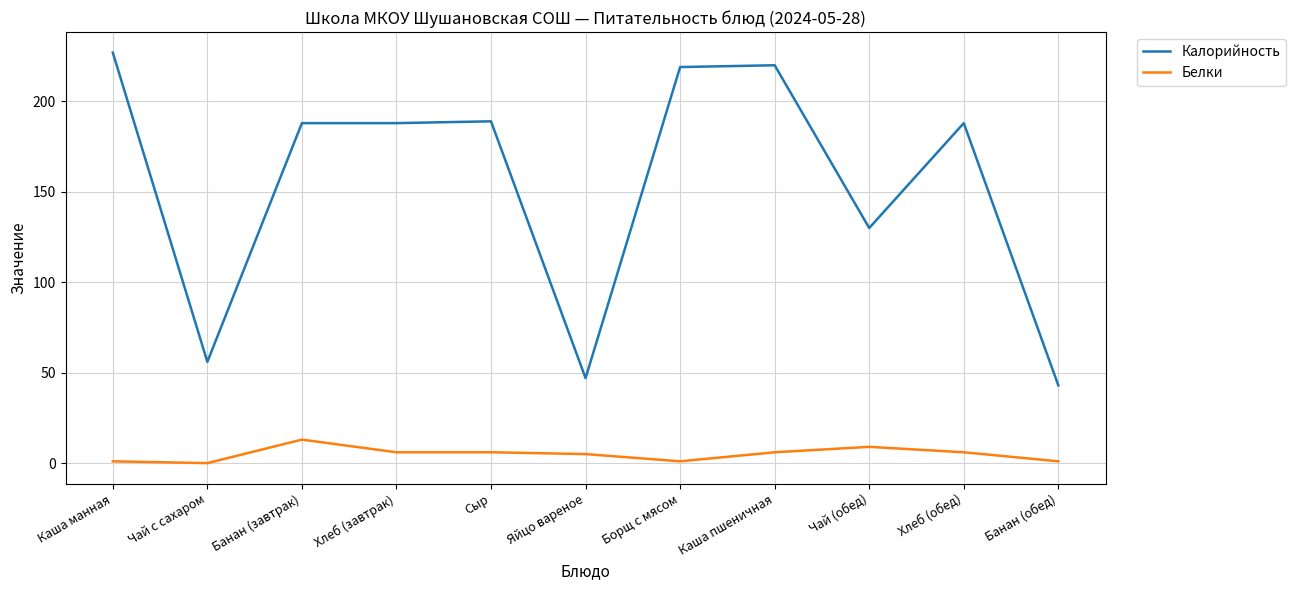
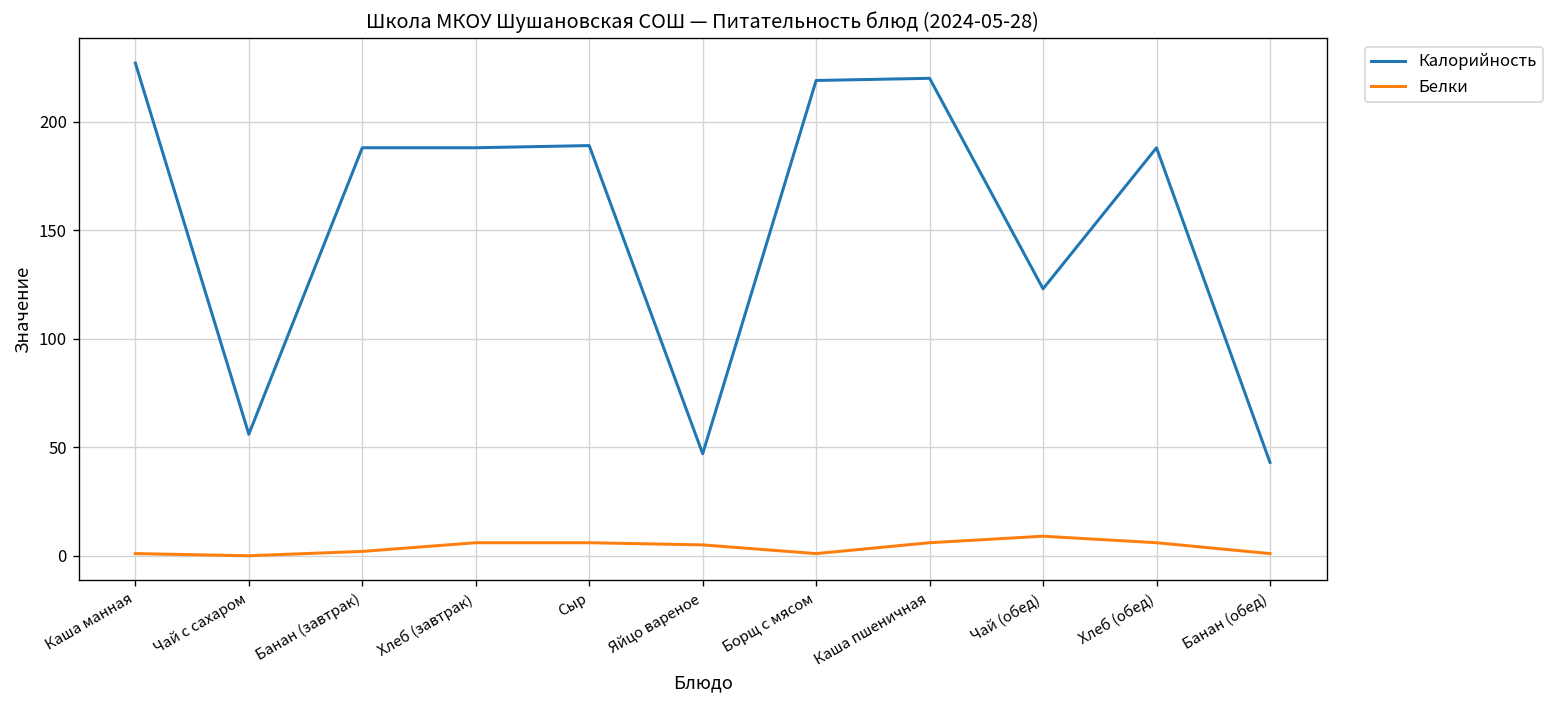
Белки, Банан (завтрак): 13 -> 2
Калорийность, Чай (обед): 130 -> 123
